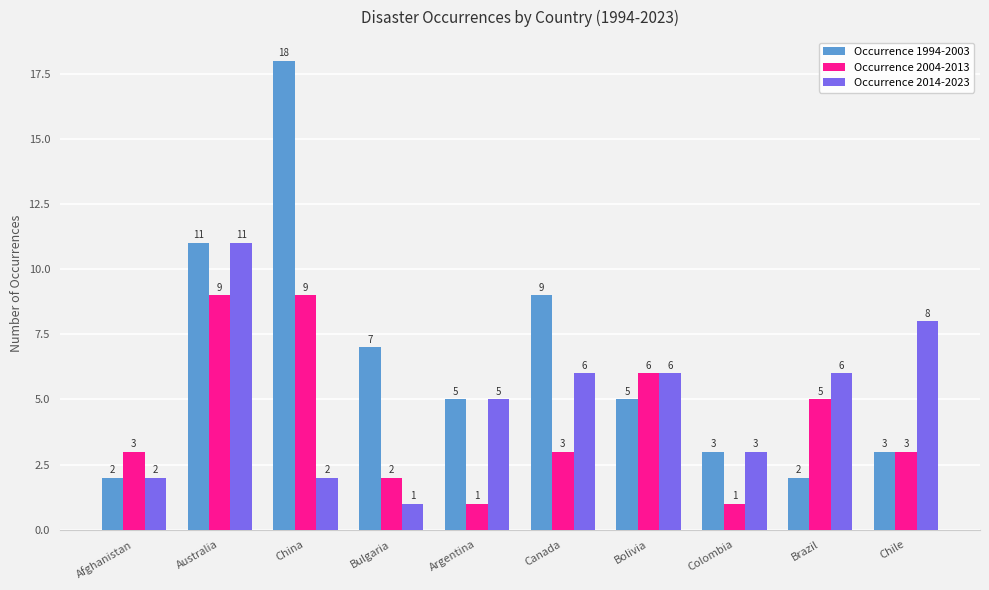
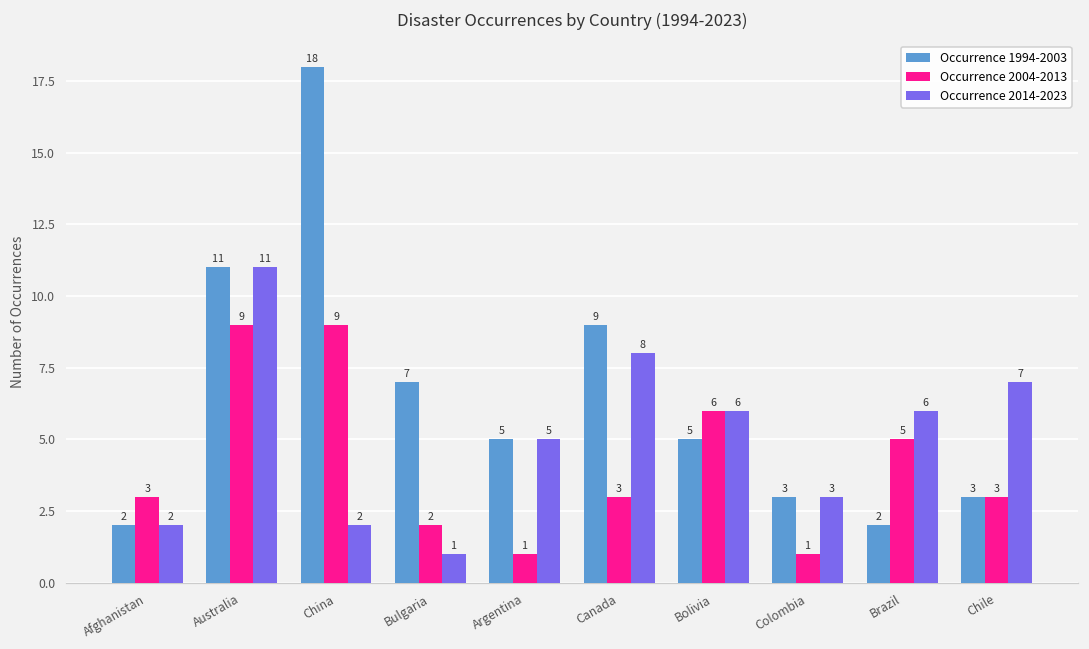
Occurrence 2014-2023, Canada: 6 -> 8
Occurrence 2014-2023, Chile: 8 -> 7
